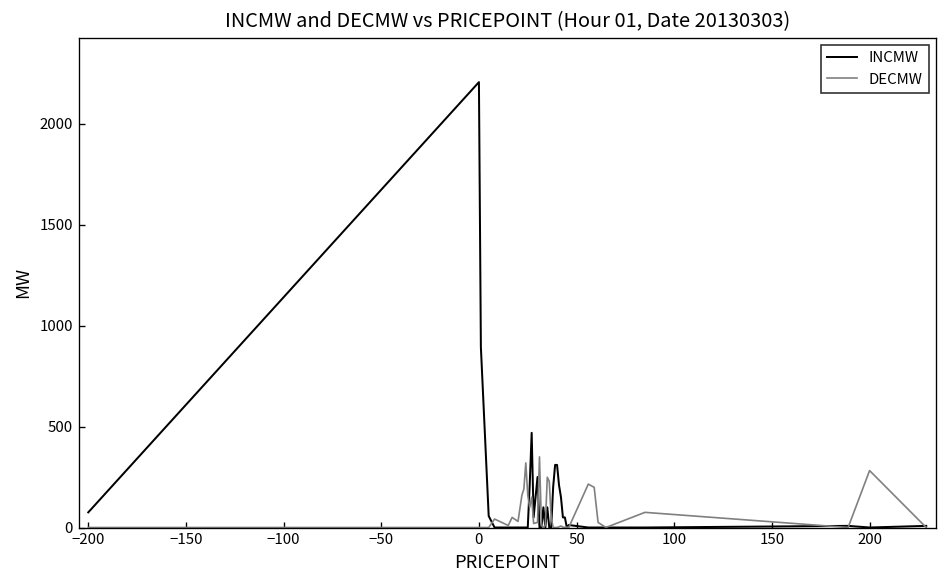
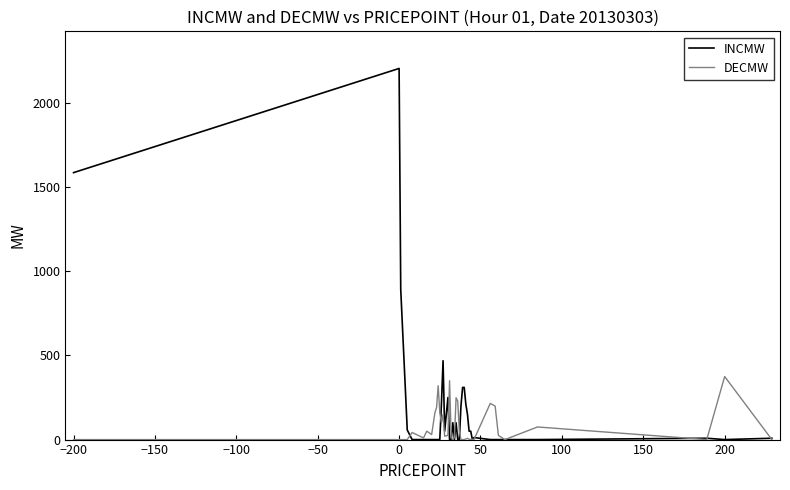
INCMW, −200: 80 -> 1590
DECMW, 200: 280 -> 380
